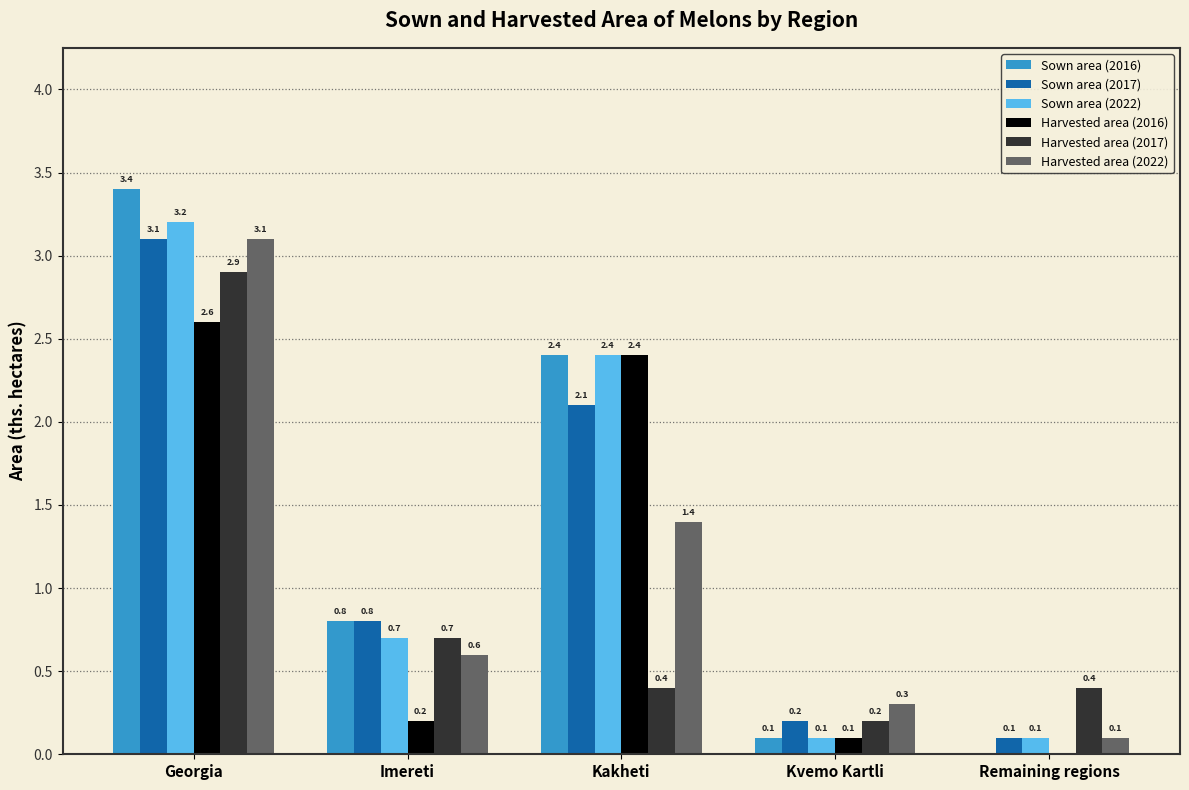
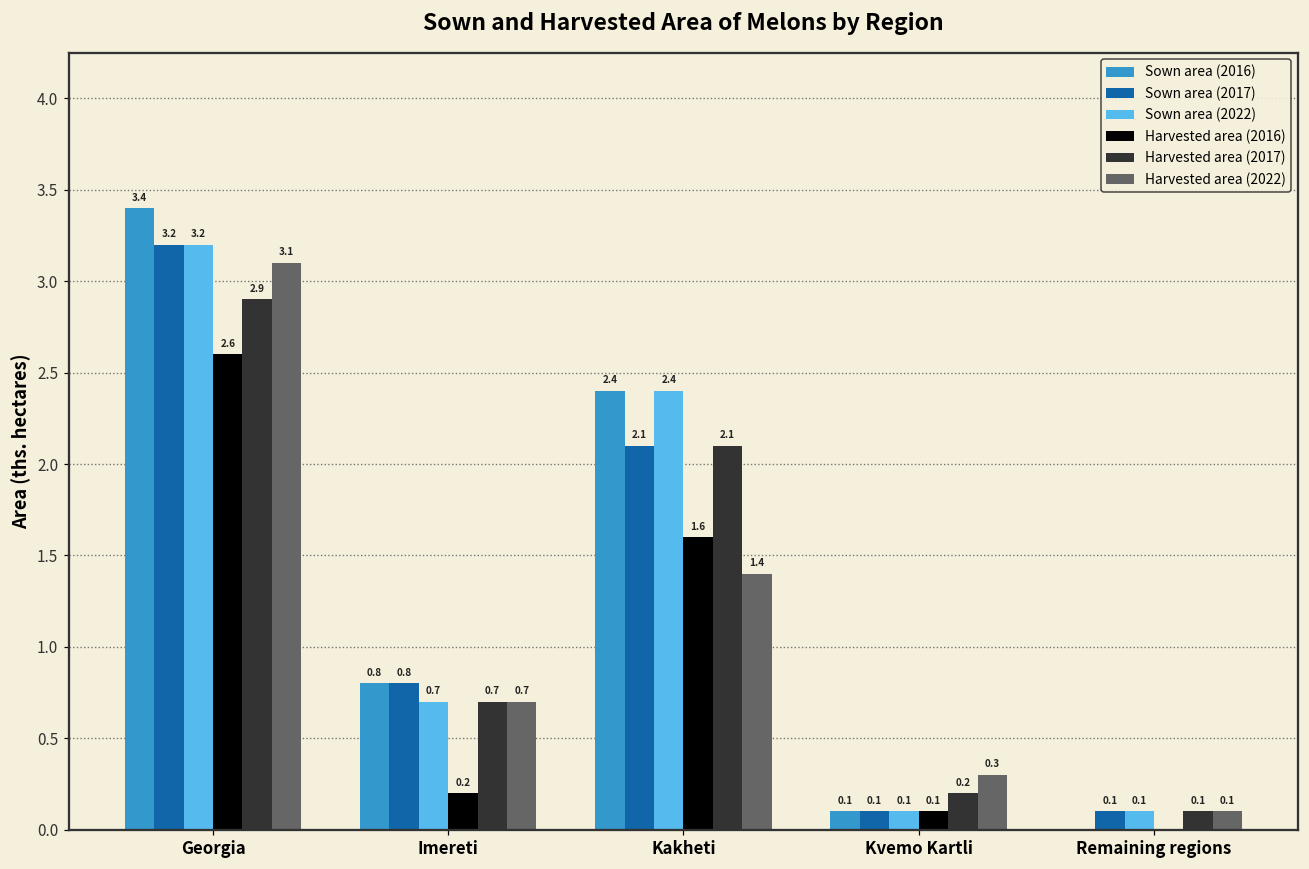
Sown area (2017), Georgia: 3.1 -> 3.2
Harvested area (2022), Imereti: 0.6 -> 0.7
Harvested area (2016), Kakheti: 2.4 -> 1.6
Harvested area (2017), Kakheti: 0.4 -> 2.1
Sown area (2017), Kvemo Kartli: 0.2 -> 0.1
Harvested area (2017), Remaining regions: 0.4 -> 0.1
